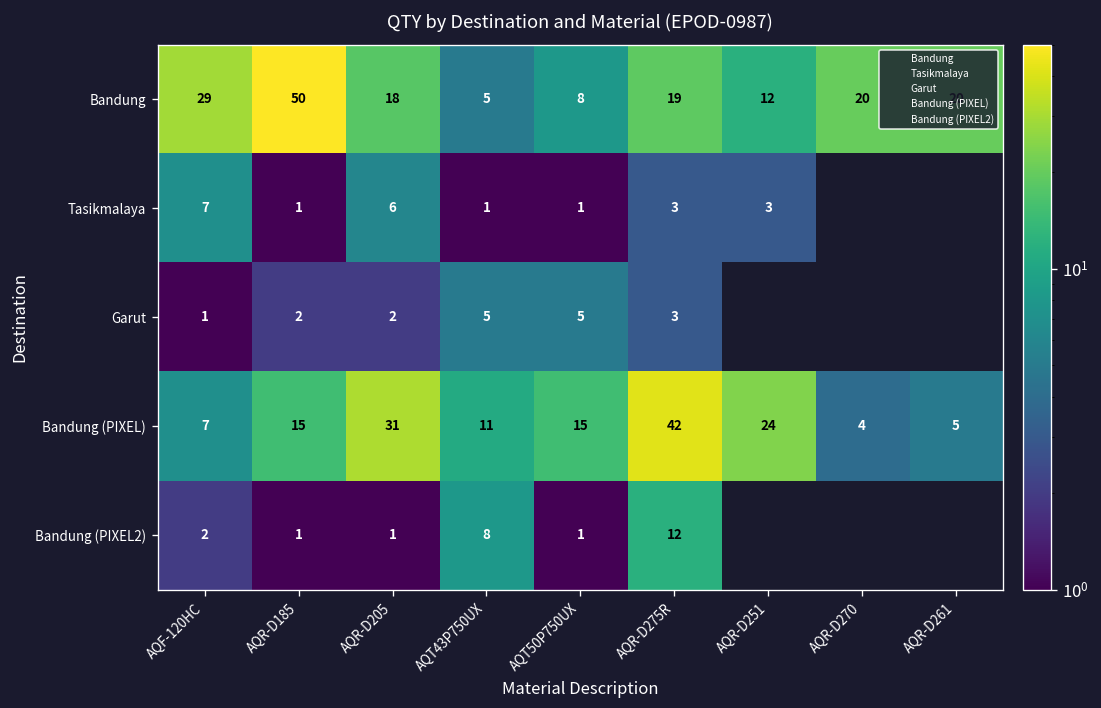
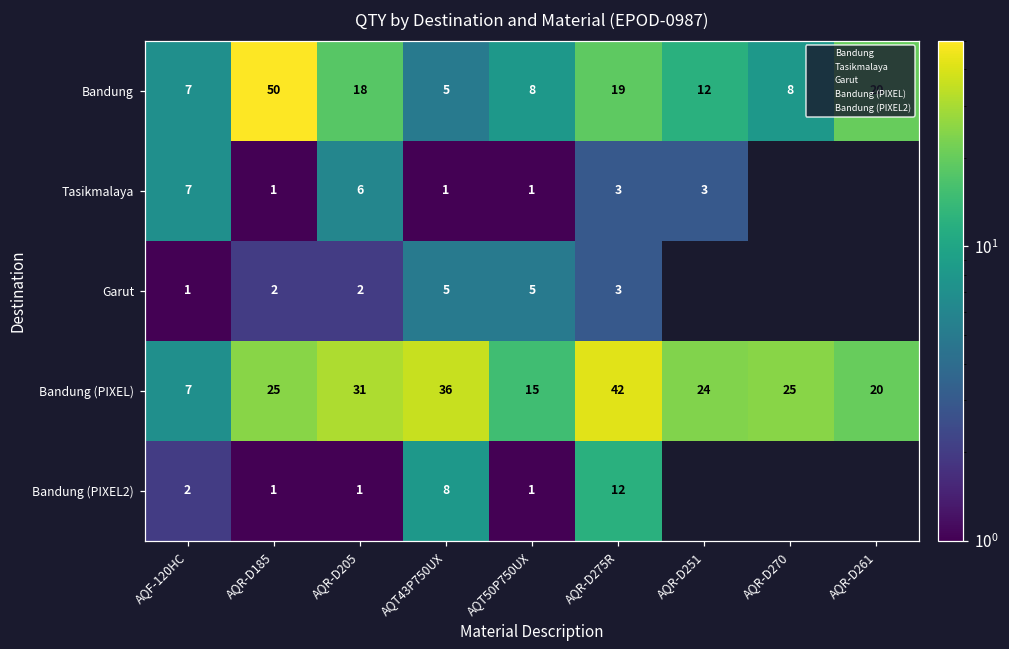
Bandung, AQF-120HC: 29 -> 7
Bandung, AQR-D270: 20 -> 8
Bandung (PIXEL), AQR-D185: 15 -> 25
Bandung (PIXEL), AQT43P750UX: 11 -> 36
Bandung (PIXEL), AQR-D270: 4 -> 25
Bandung (PIXEL), AQR-D261: 5 -> 20
